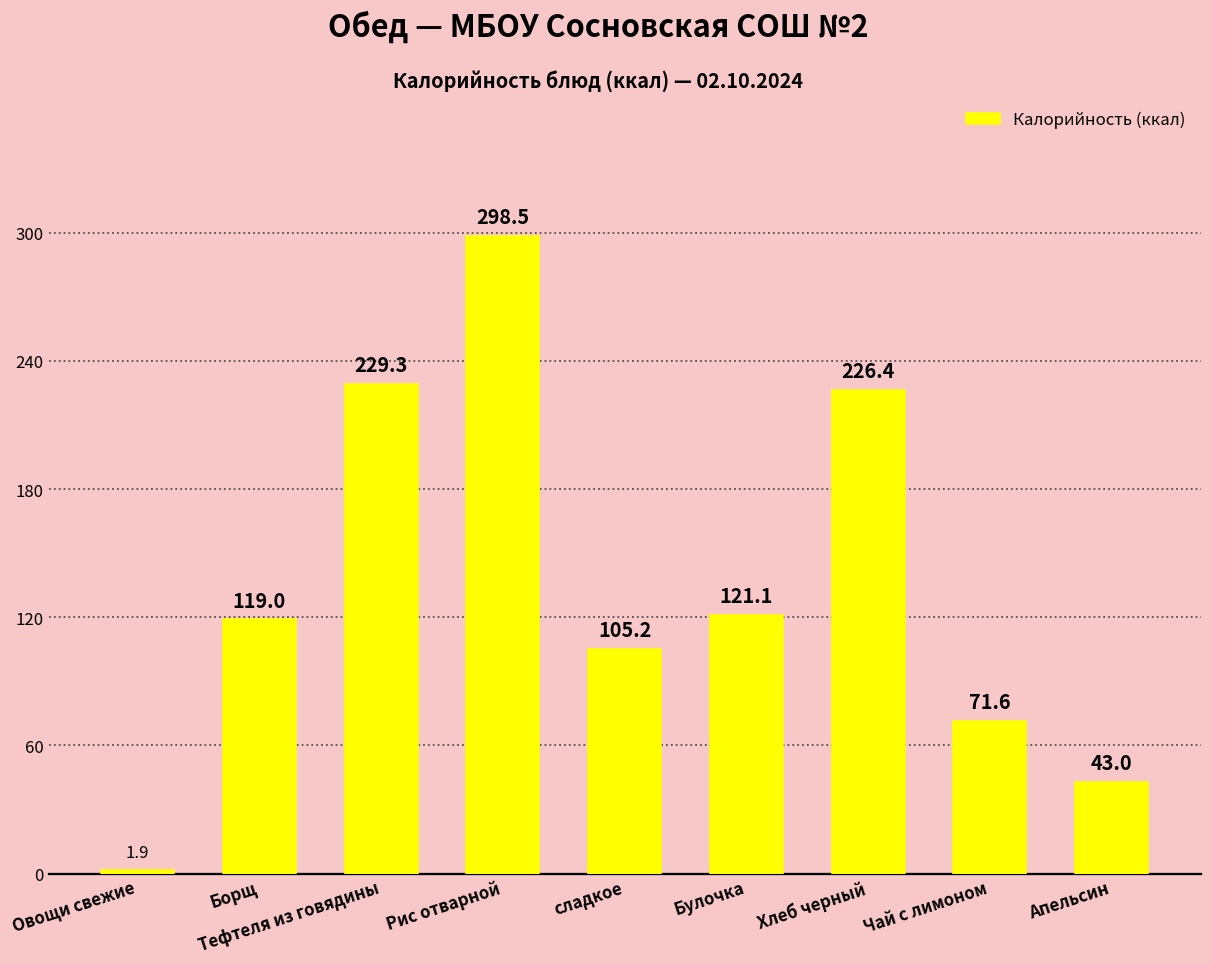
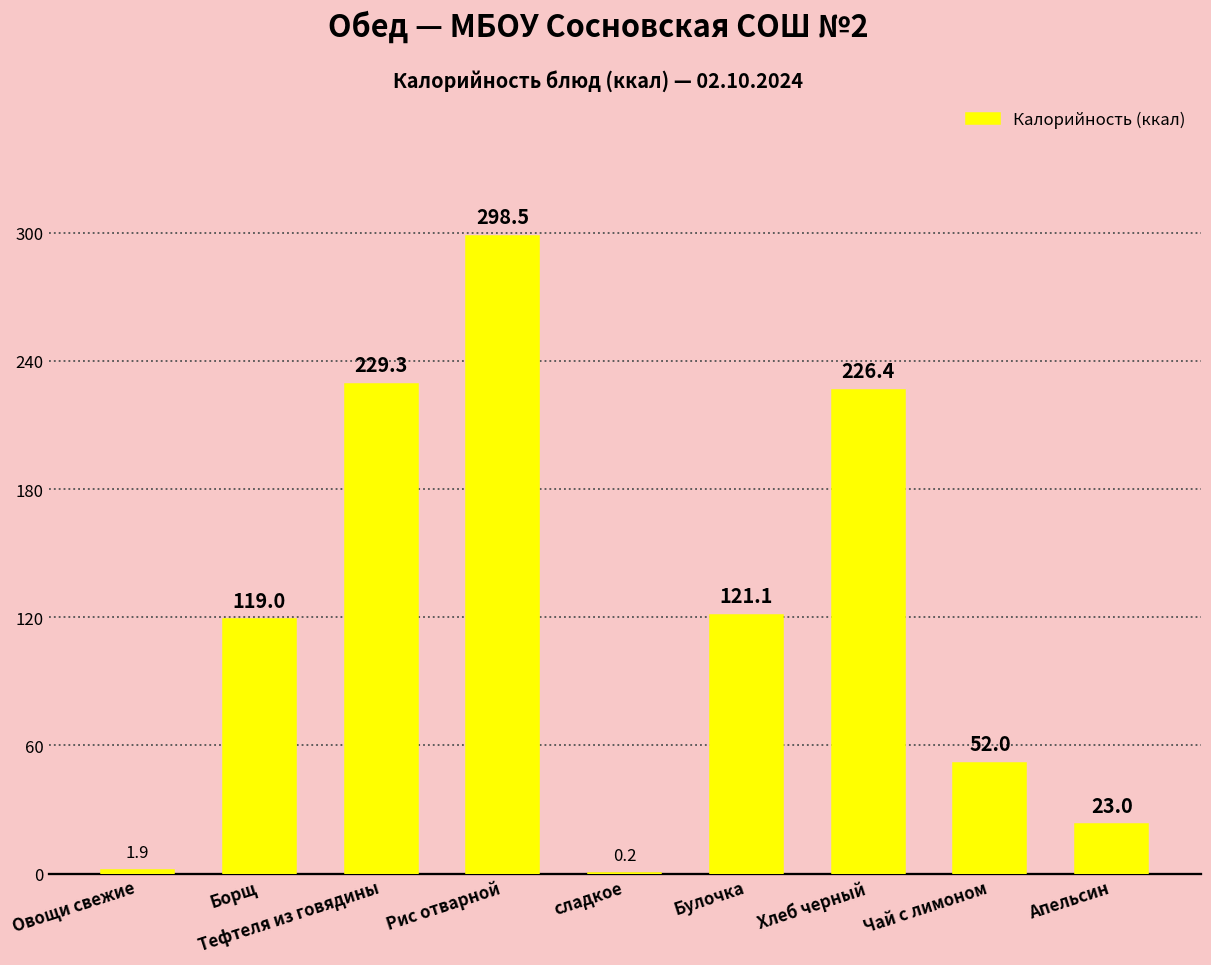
сладкое: 105.2 -> 0.2
Чай с лимоном: 71.6 -> 52.0
Апельсин: 43.0 -> 23.0
